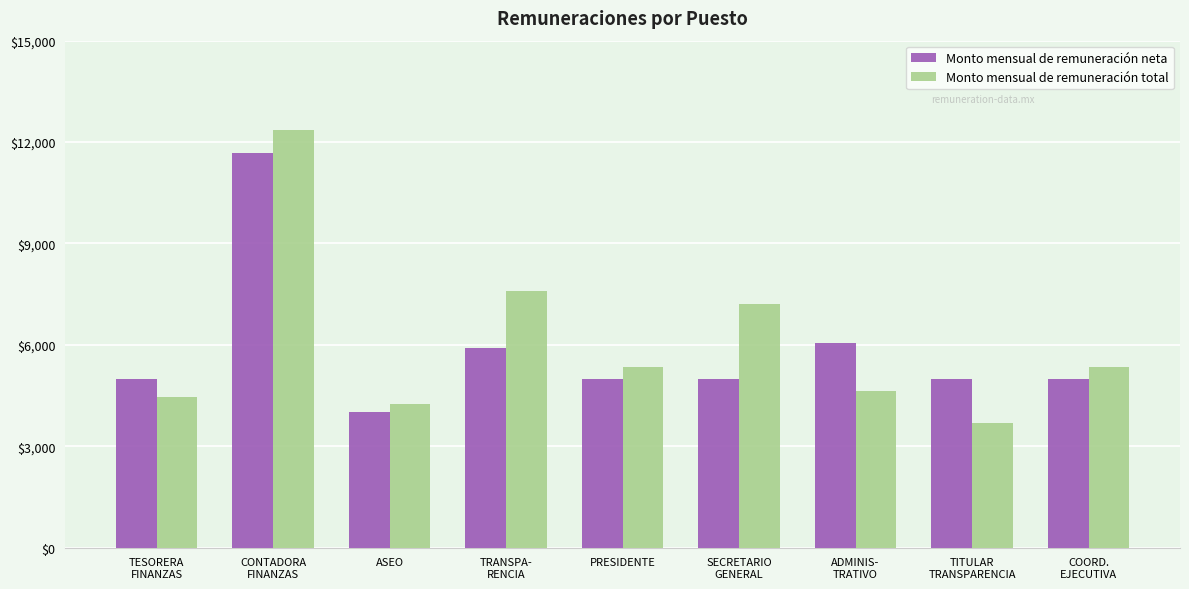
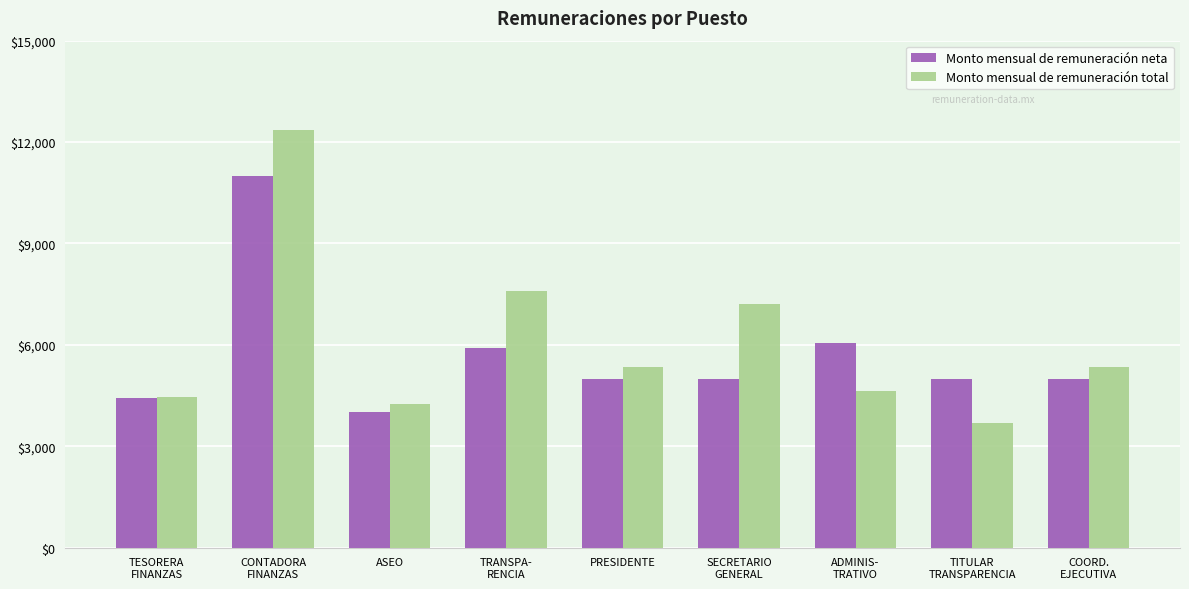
Monto mensual de remuneración neta, TESORERA FINANZAS: $5,000 -> $4,400
Monto mensual de remuneración neta, CONTADORA FINANZAS: $11,700 -> $11,000
